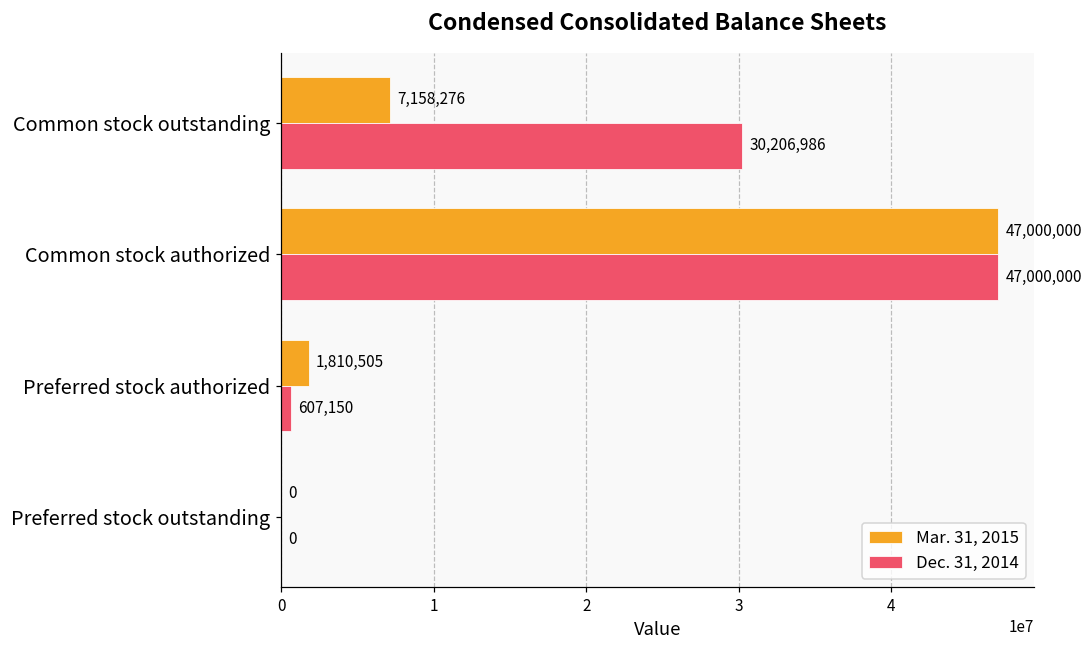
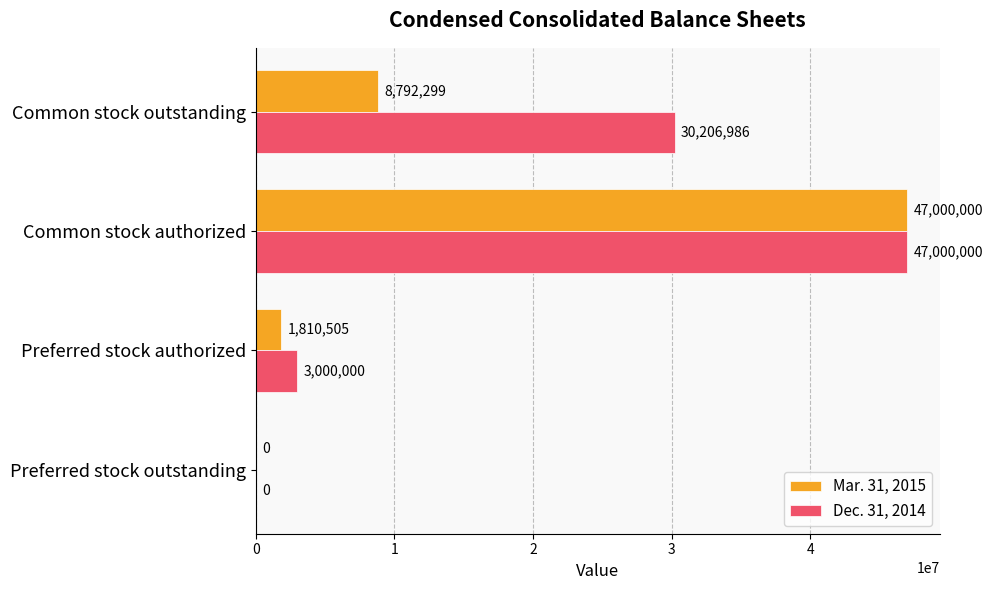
Mar. 31, 2015, Common stock outstanding: 7,158,276 -> 8,792,299
Dec. 31, 2014, Preferred stock authorized: 607,150 -> 3,000,000
